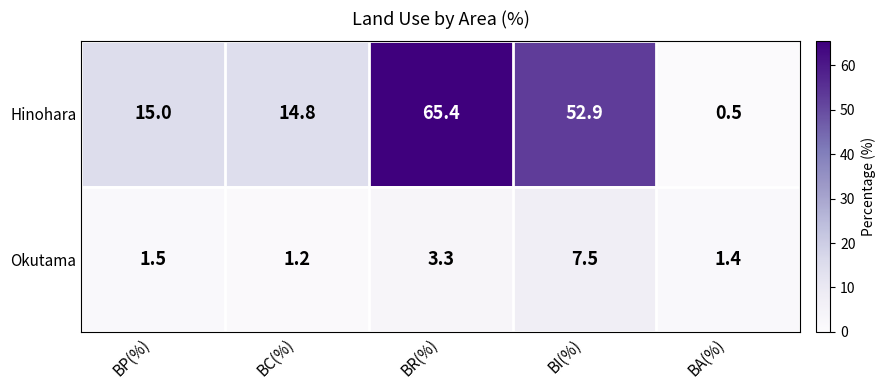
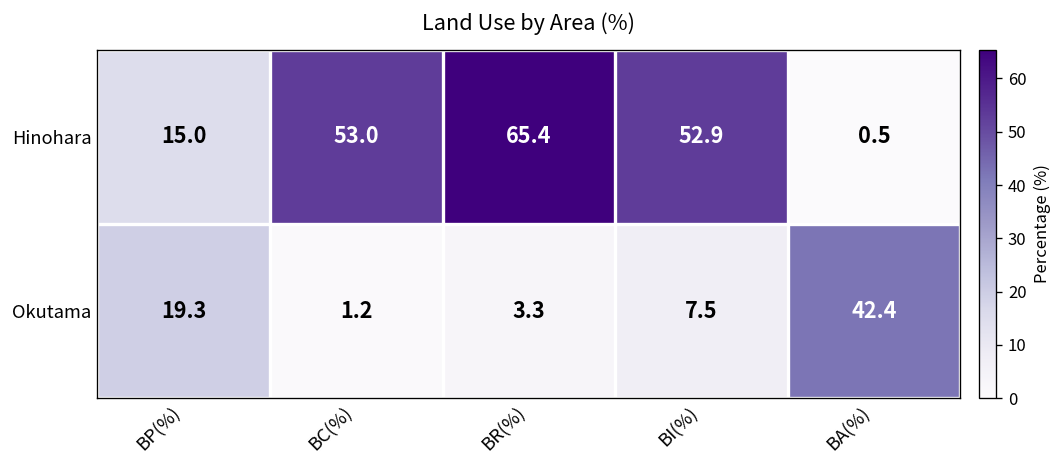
Hinohara, BC(%): 14.8 -> 53.0
Okutama, BP(%): 1.5 -> 19.3
Okutama, BA(%): 1.4 -> 42.4
